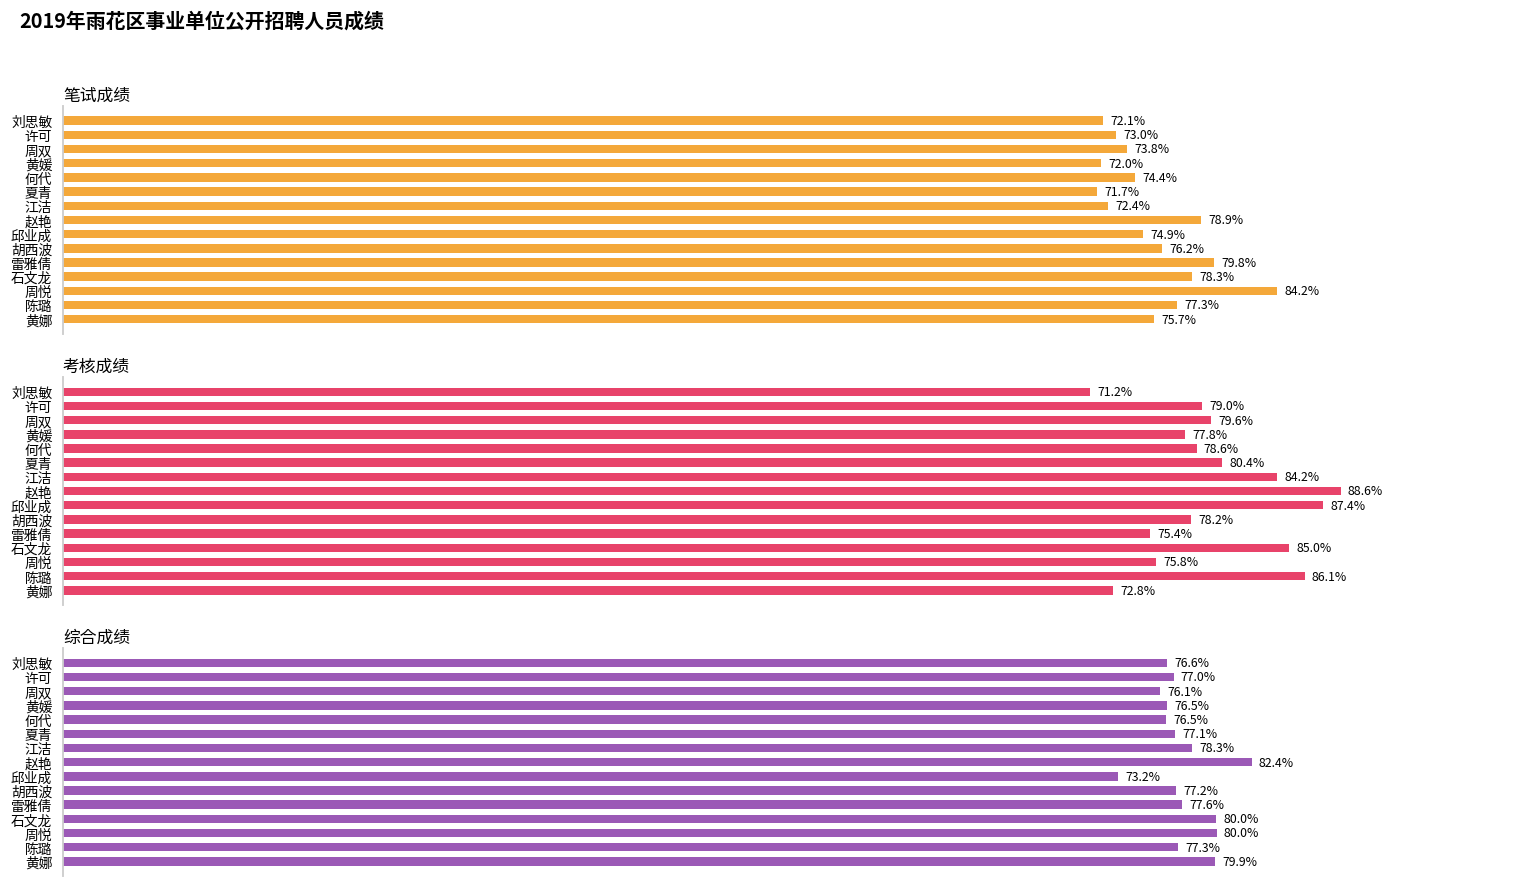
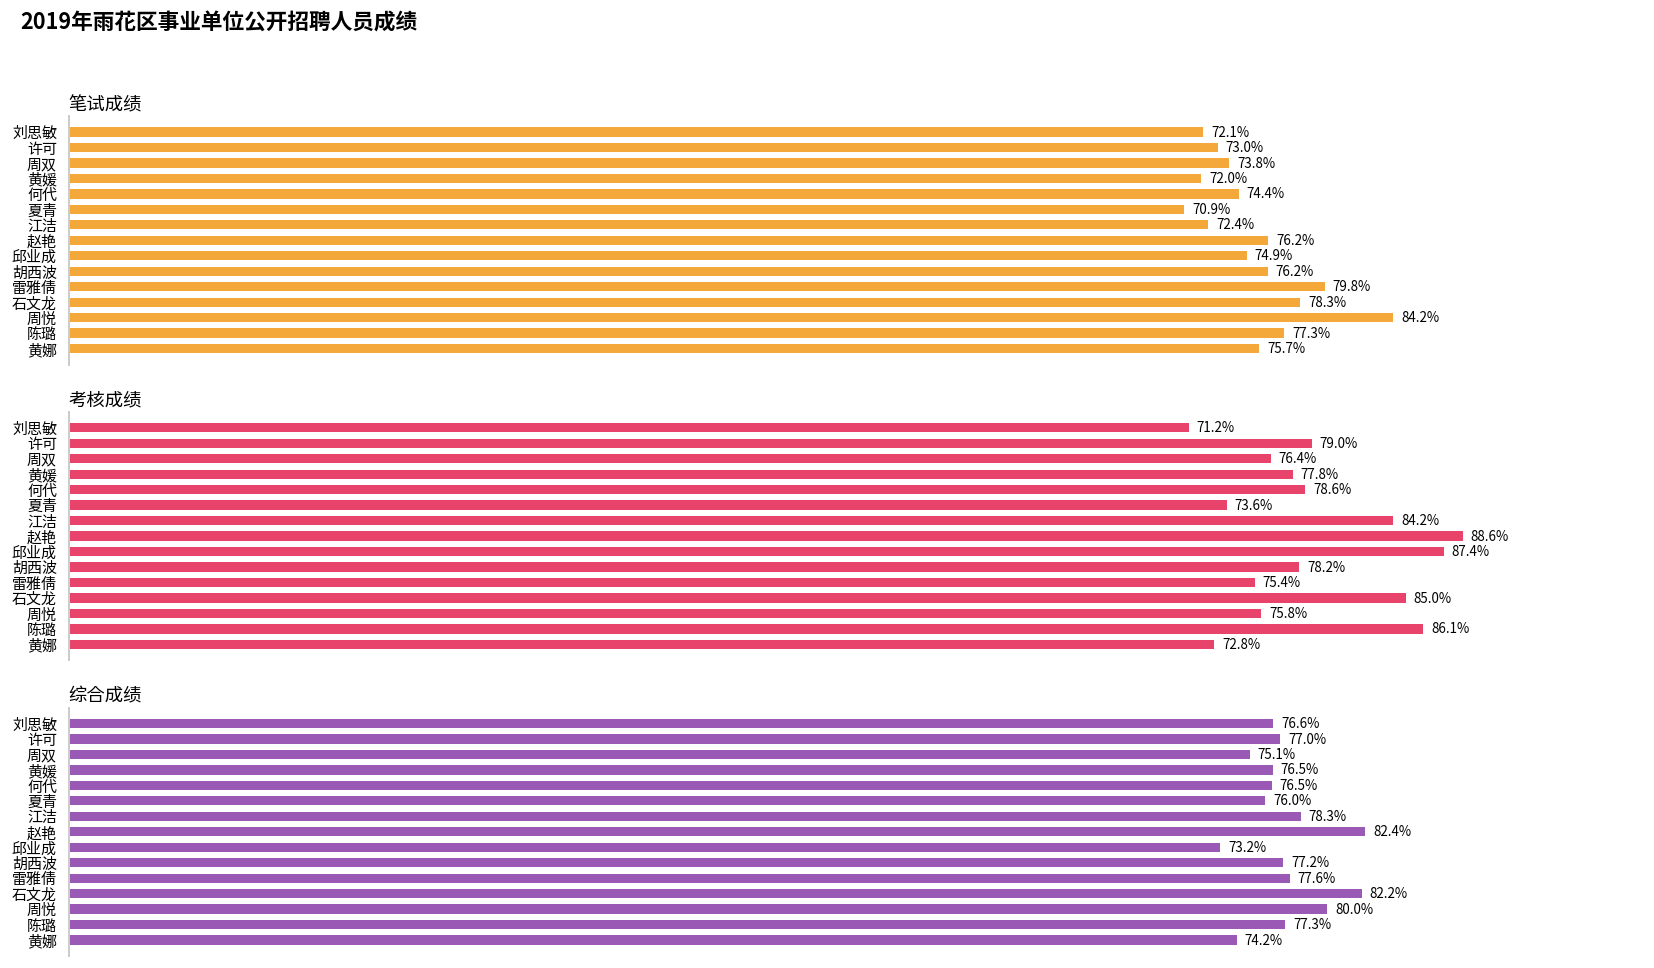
笔试成绩, 夏青: 71.7% -> 70.9%
笔试成绩, 赵艳: 78.9% -> 76.2%
考核成绩, 周双: 79.6% -> 76.4%
考核成绩, 夏青: 80.4% -> 73.6%
综合成绩, 周双: 76.1% -> 75.1%
综合成绩, 夏青: 77.1% -> 76.0%
综合成绩, 石文龙: 80.0% -> 82.2%
综合成绩, 黄娜: 79.9% -> 74.2%
